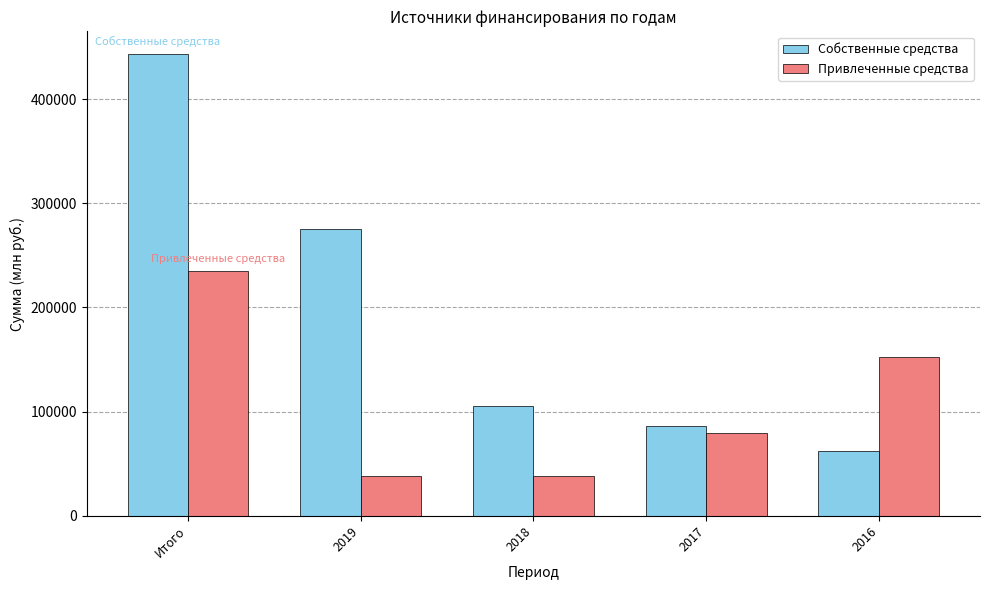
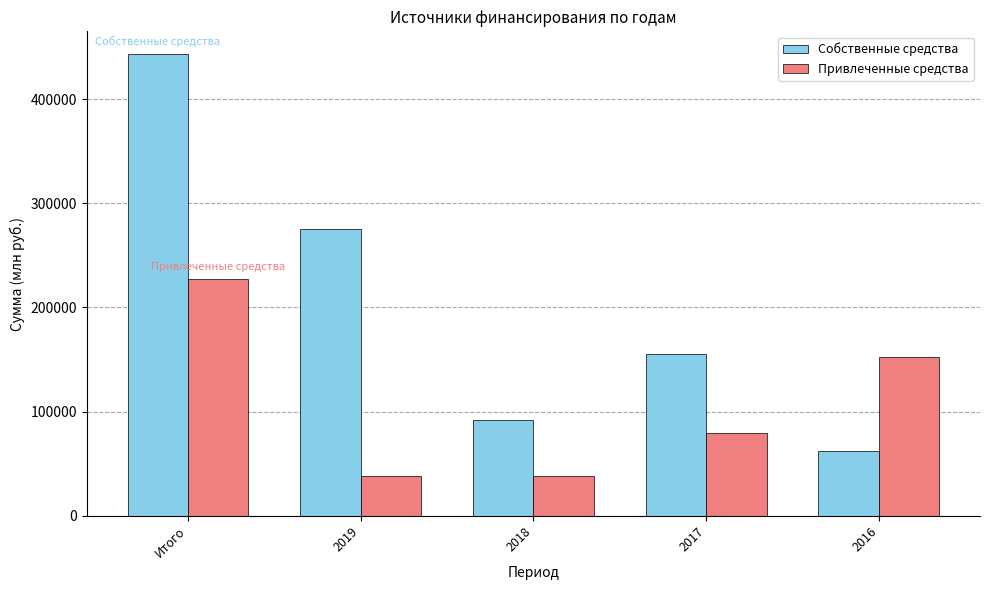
Привлеченные средства, Итого: 235000 -> 227000
Собственные средства, 2018: 105000 -> 92000
Собственные средства, 2017: 86000 -> 156000
